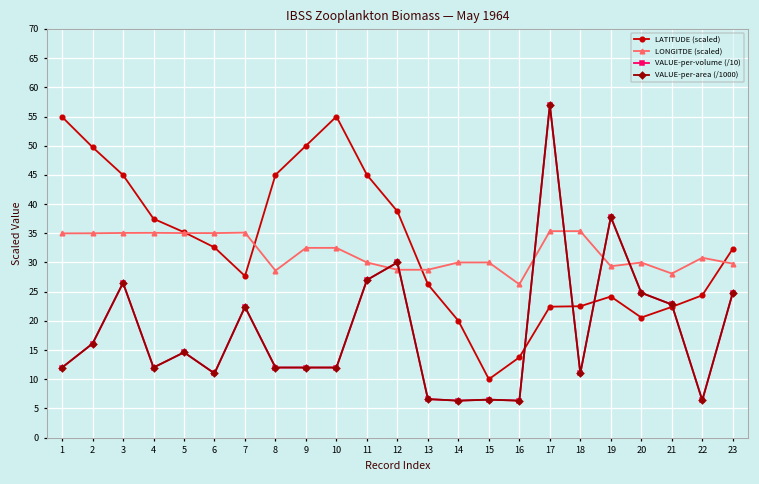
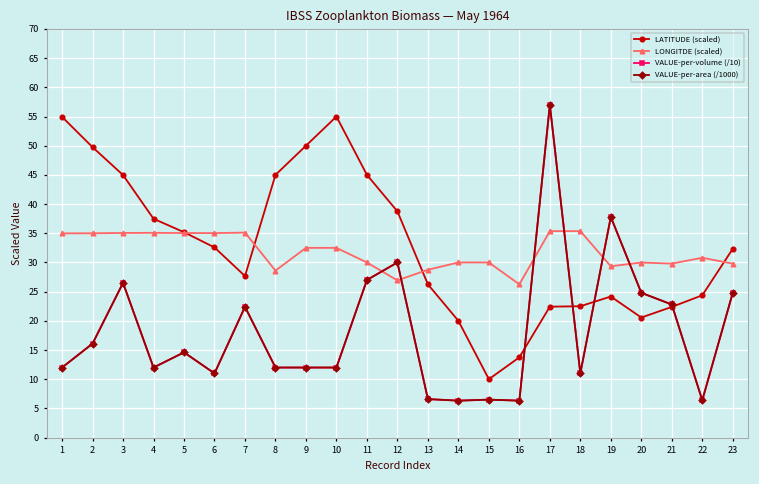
LONGITDE (scaled), 12: 29 -> 27
LONGITDE (scaled), 21: 28 -> 30
